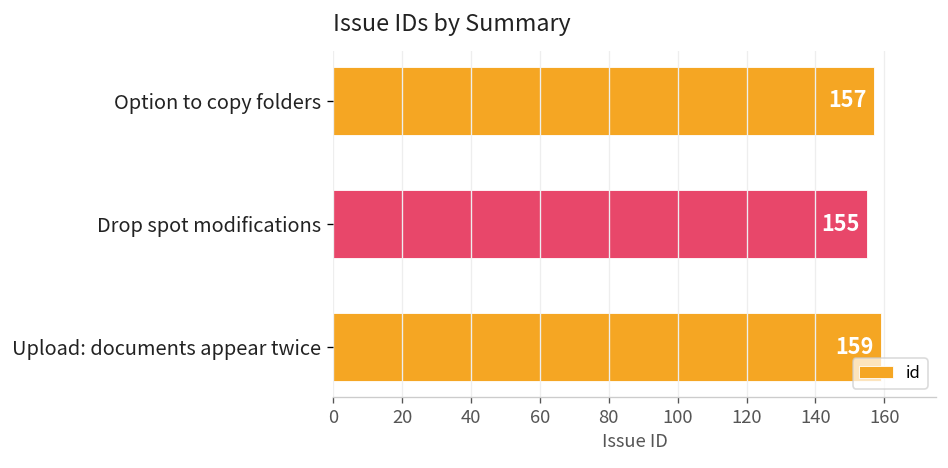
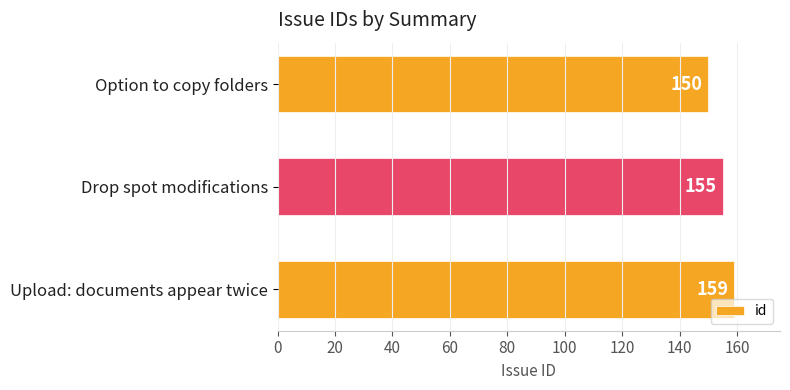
Option to copy folders: 157 -> 150
